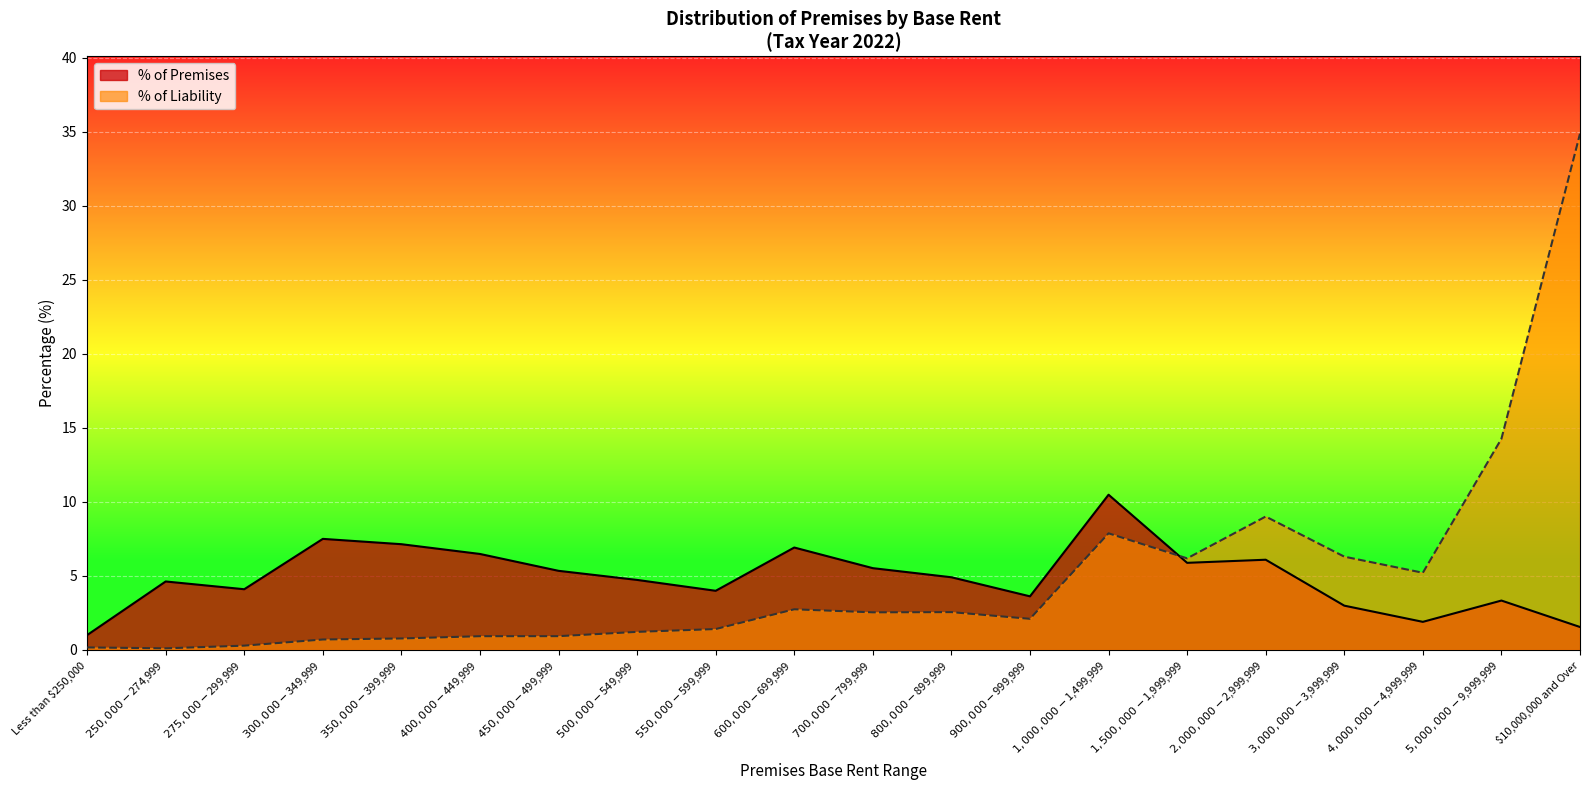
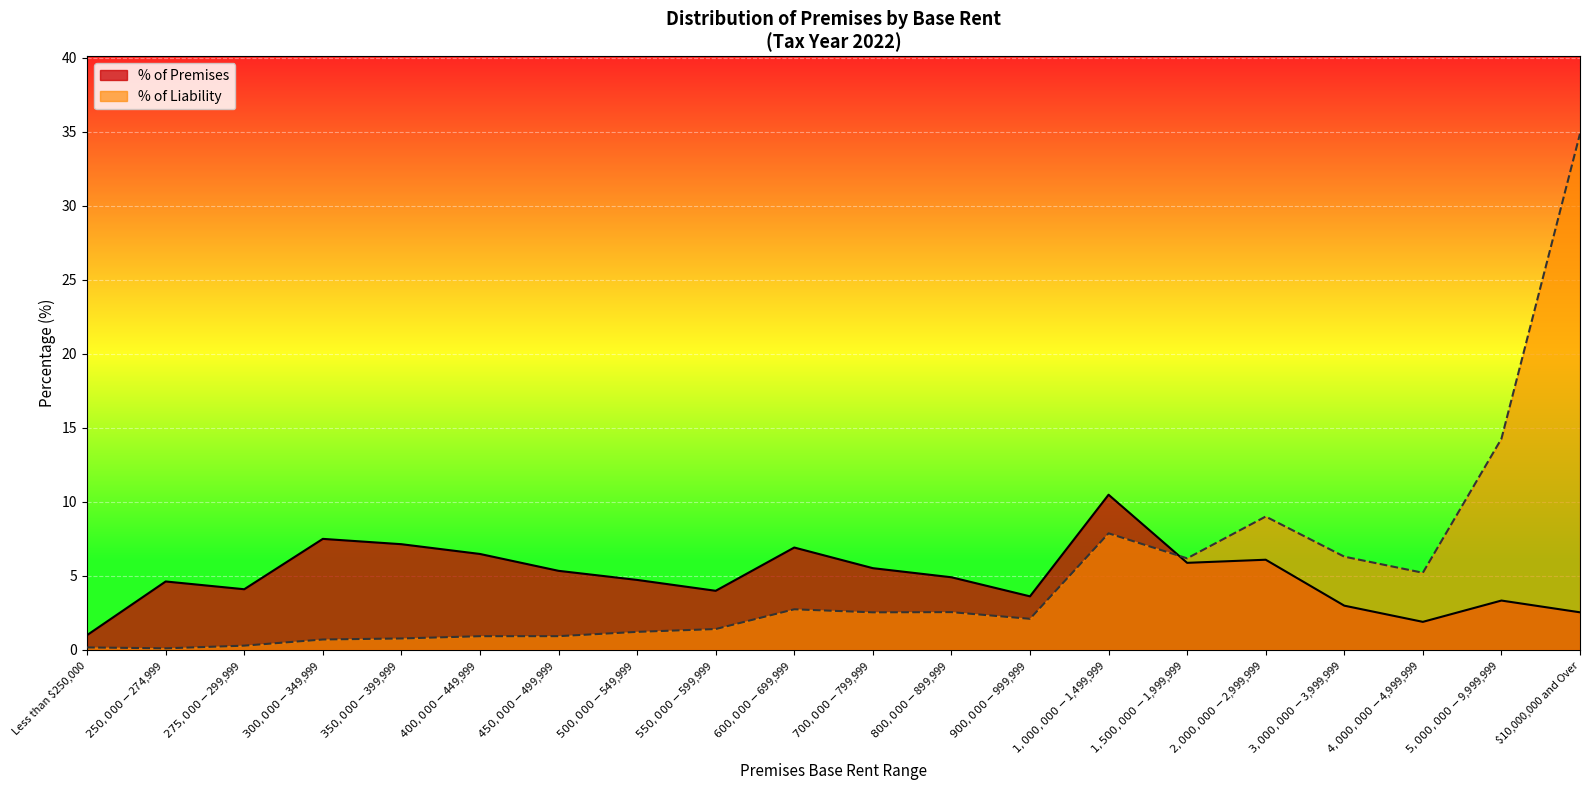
% of Premises, $10,000,000 and Over: 1.5 -> 2.5
